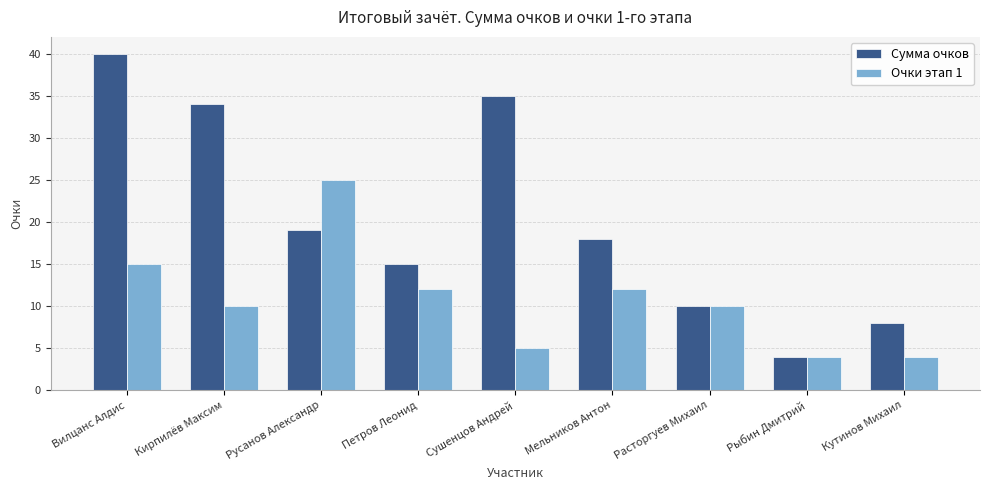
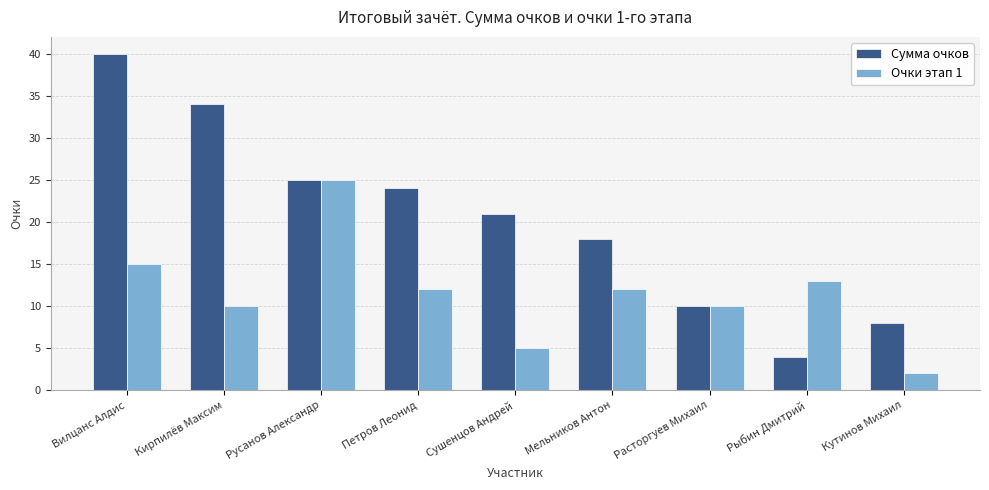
Сумма очков, Русанов Александр: 19 -> 25
Сумма очков, Петров Леонид: 15 -> 24
Сумма очков, Сушенцов Андрей: 35 -> 21
Очки этап 1, Рыбин Дмитрий: 4 -> 13
Очки этап 1, Кутинов Михаил: 4 -> 2
